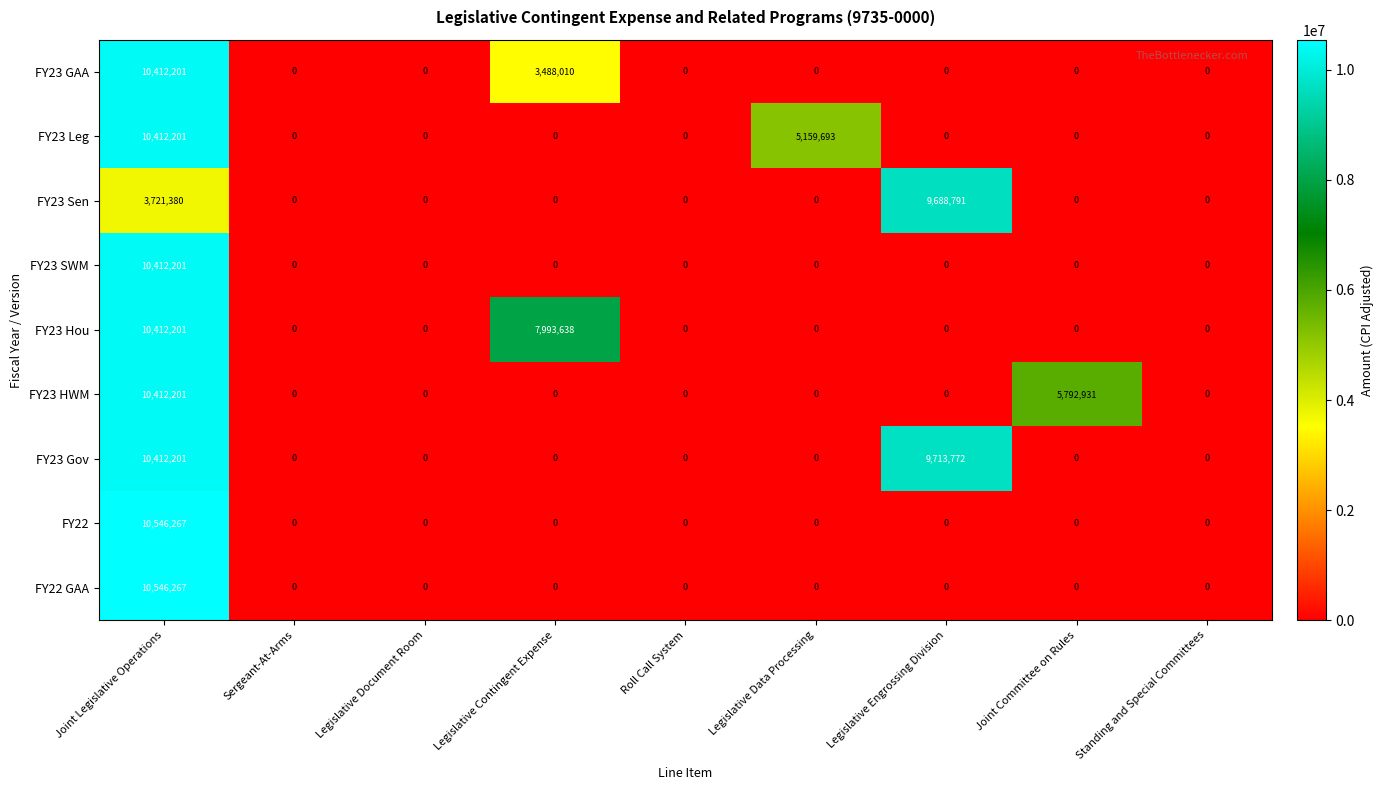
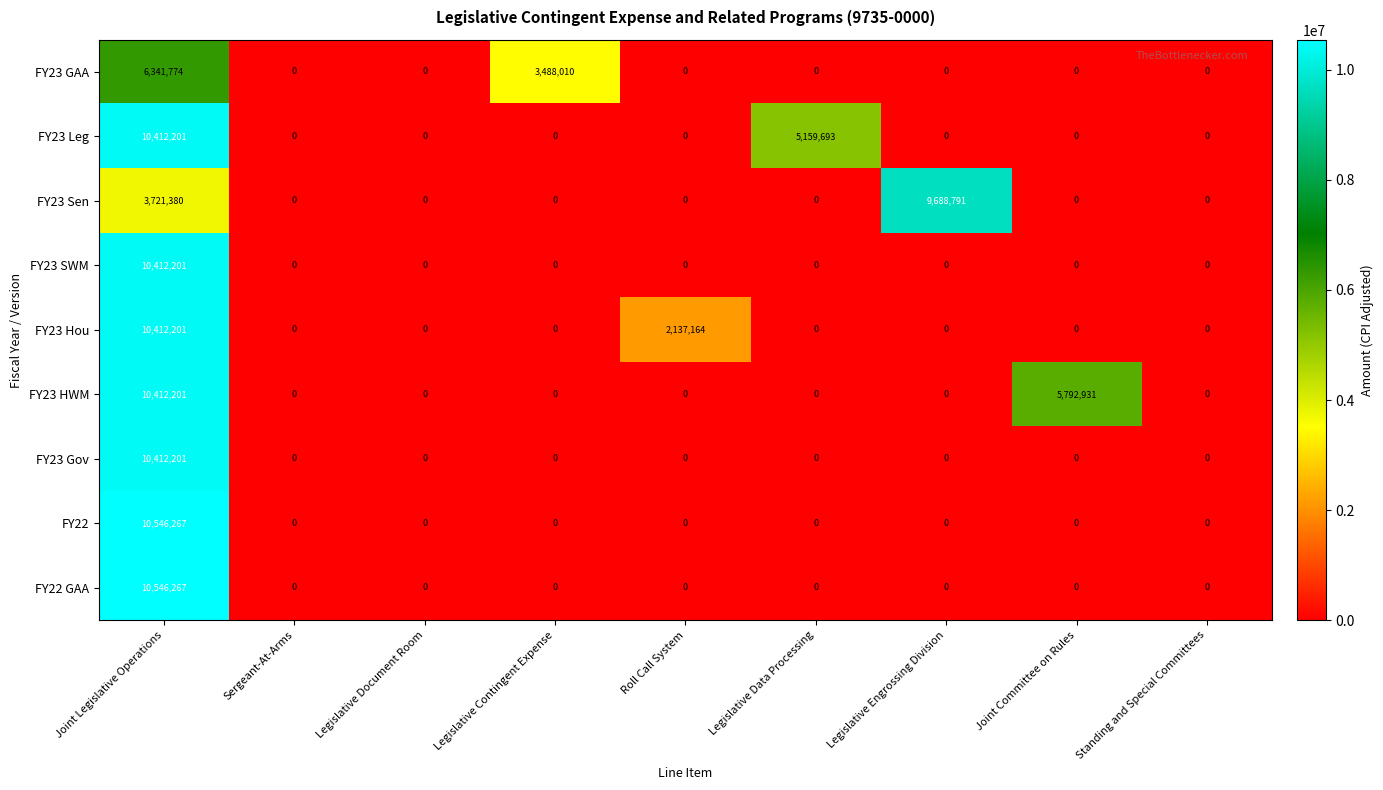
FY23 GAA, Joint Legislative Operations: 10,412,201 -> 6,341,774
FY23 Hou, Legislative Contingent Expense: 7,993,638 -> 0
FY23 Hou, Roll Call System: 0 -> 2,137,164
FY23 Gov, Legislative Engrossing Division: 9,713,772 -> 0
